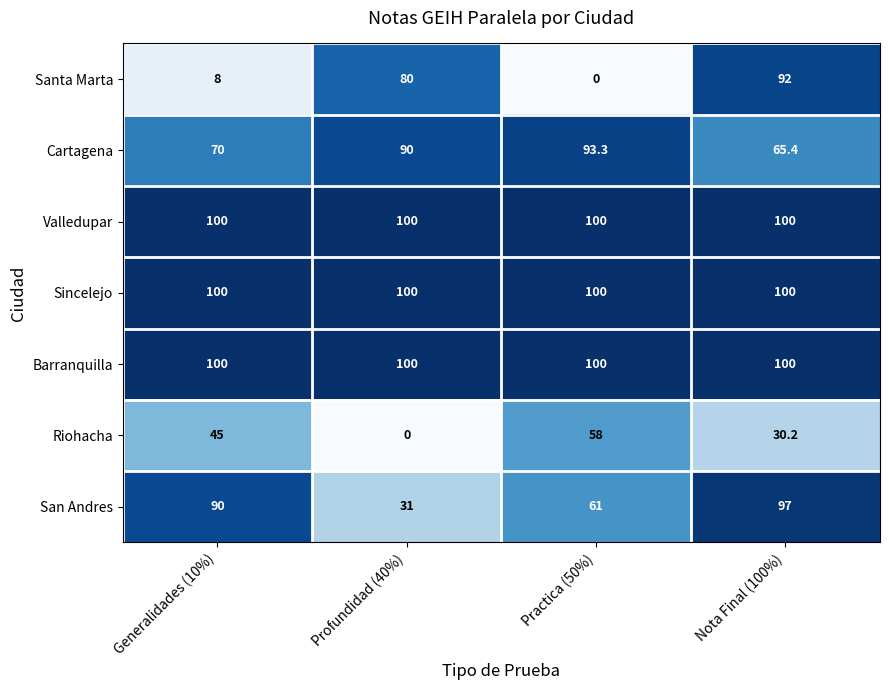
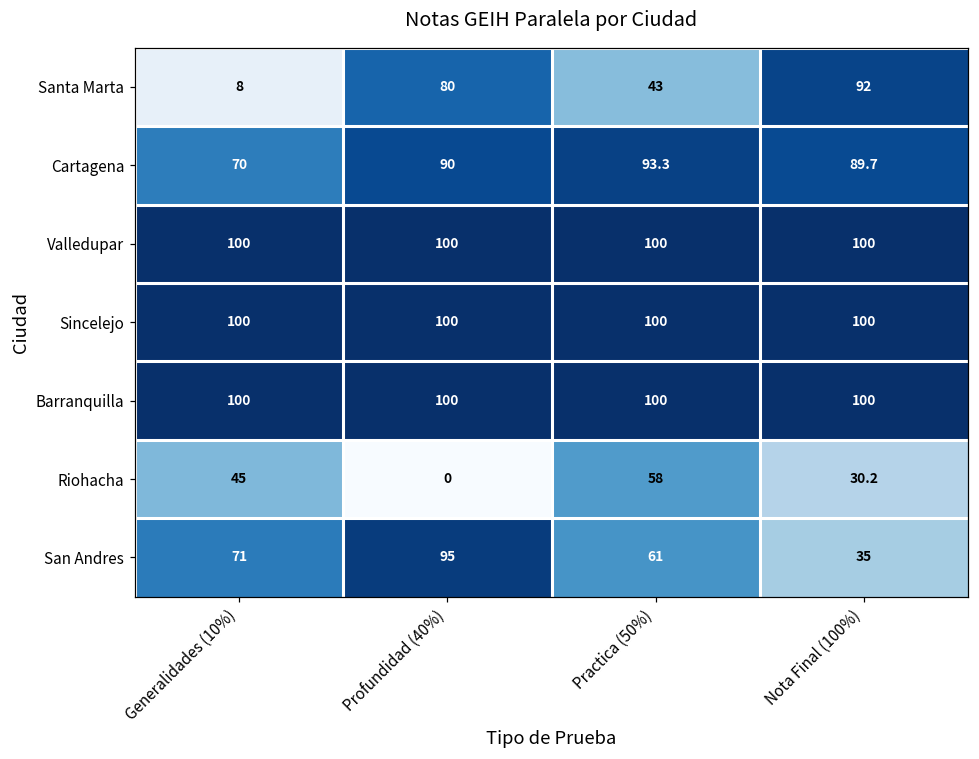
Santa Marta, Practica (50%): 0 -> 43
Cartagena, Nota Final (100%): 65.4 -> 89.7
San Andres, Generalidades (10%): 90 -> 71
San Andres, Profundidad (40%): 31 -> 95
San Andres, Nota Final (100%): 97 -> 35
